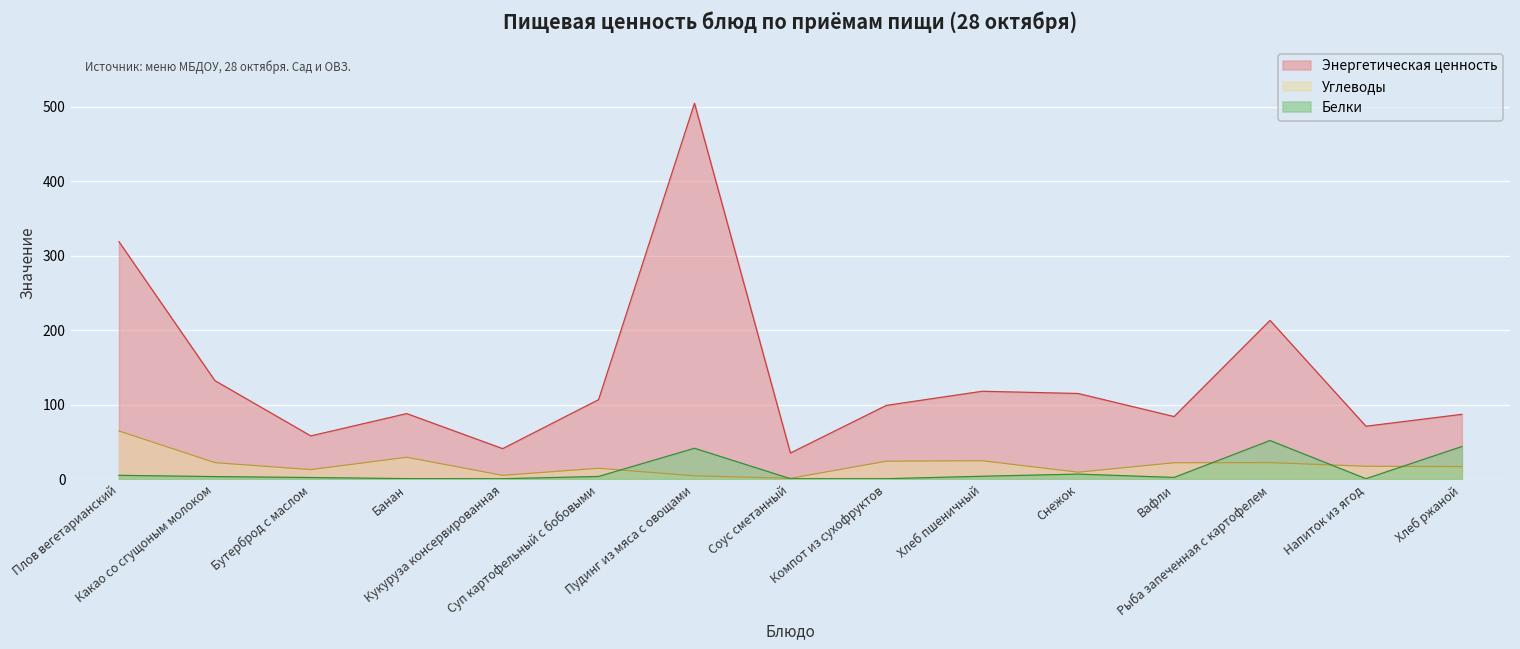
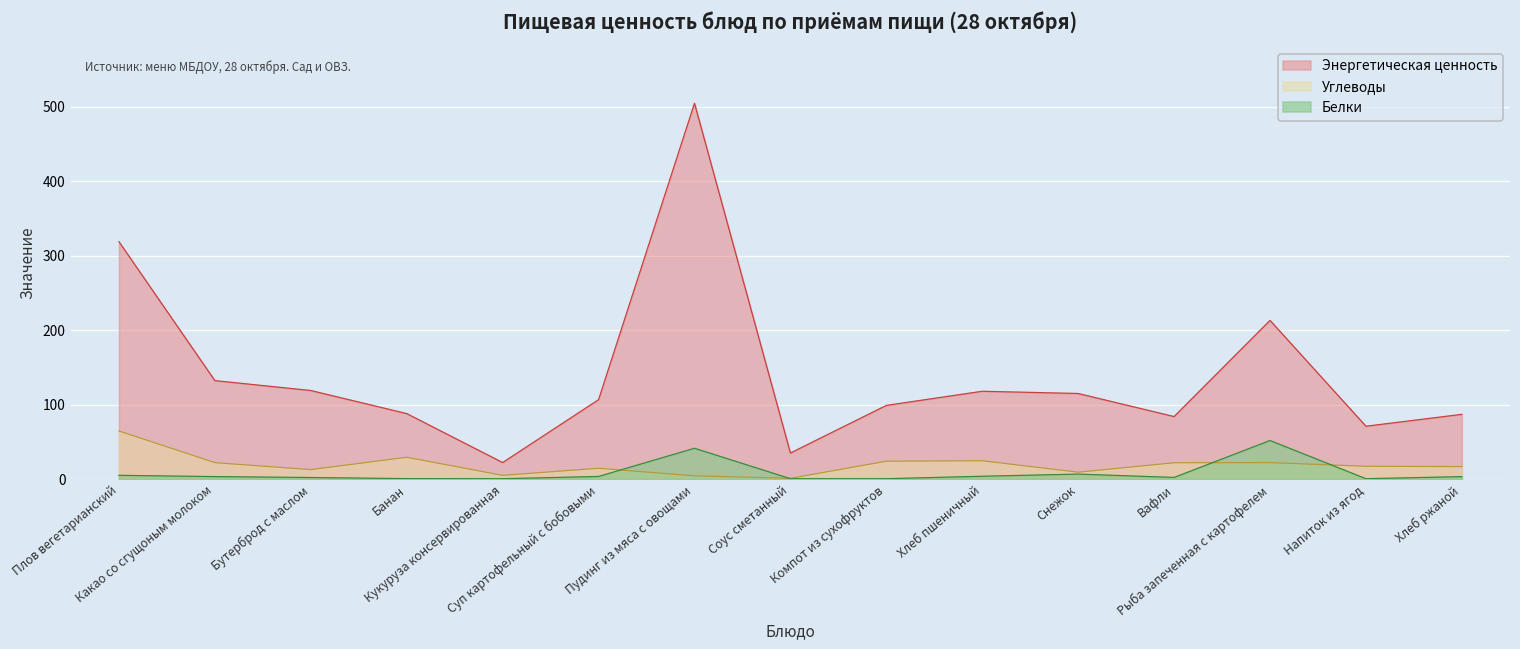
Энергетическая ценность, Бутерброд с маслом: 60 -> 120
Энергетическая ценность, Кукуруза консервированная: 40 -> 20
Белки, Хлеб ржаной: 40 -> 0
